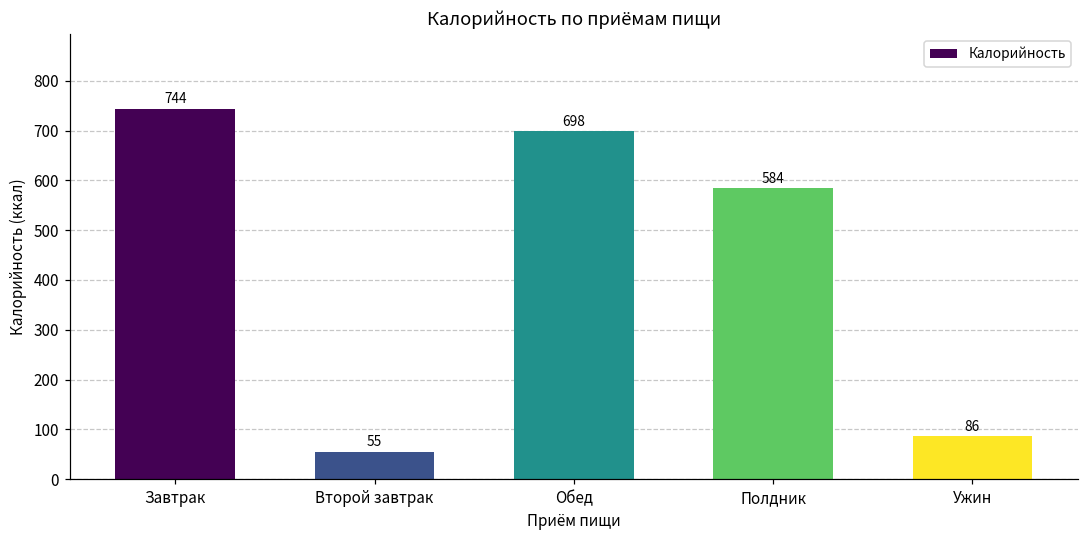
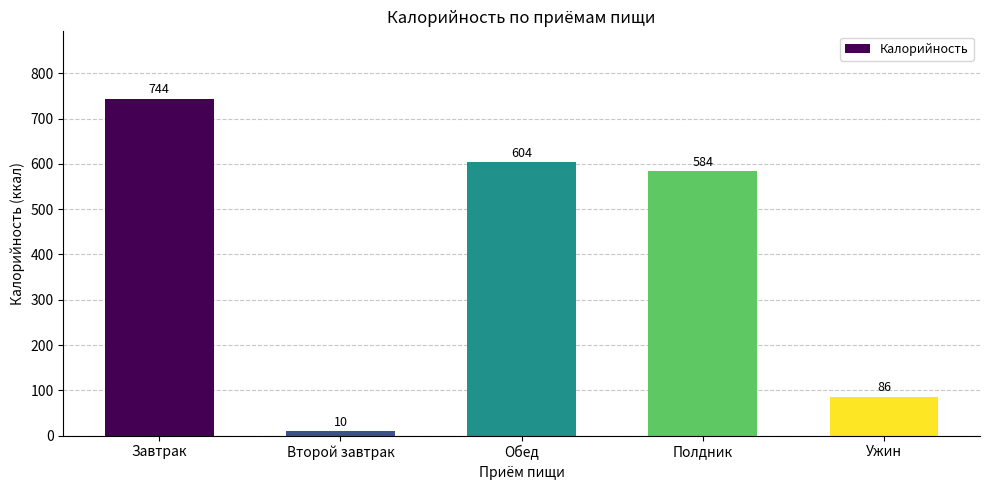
Второй завтрак: 55 -> 10
Обед: 698 -> 604
